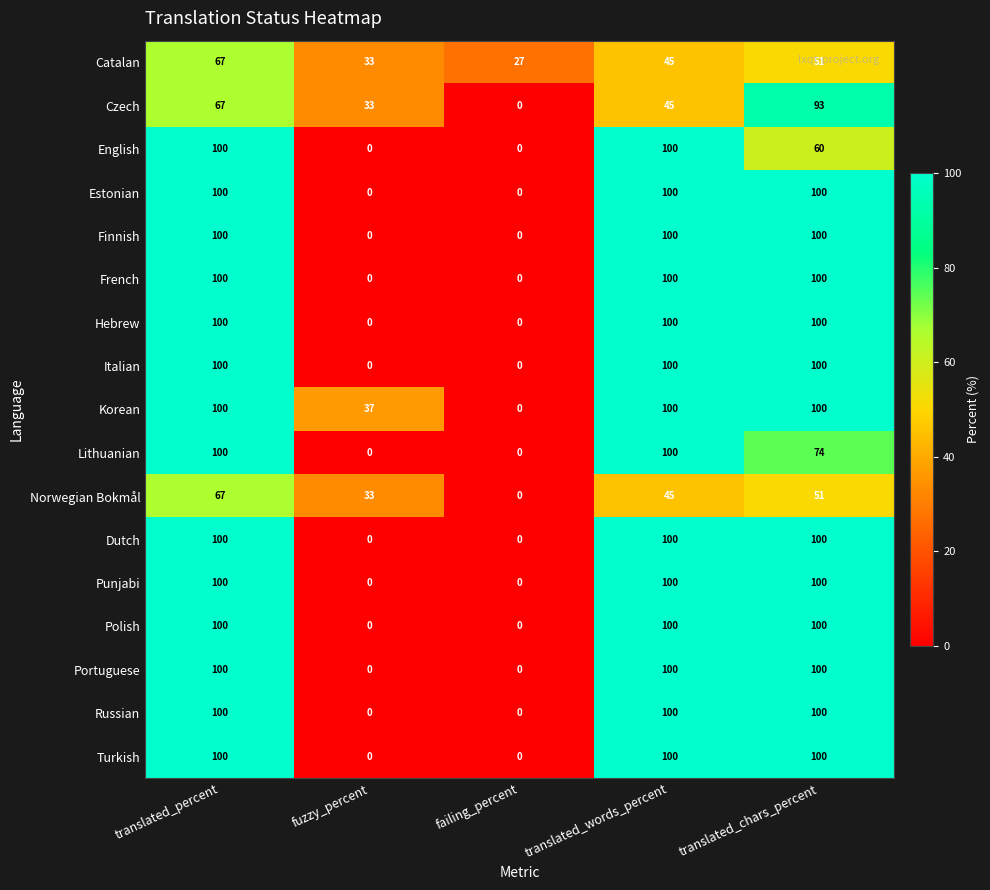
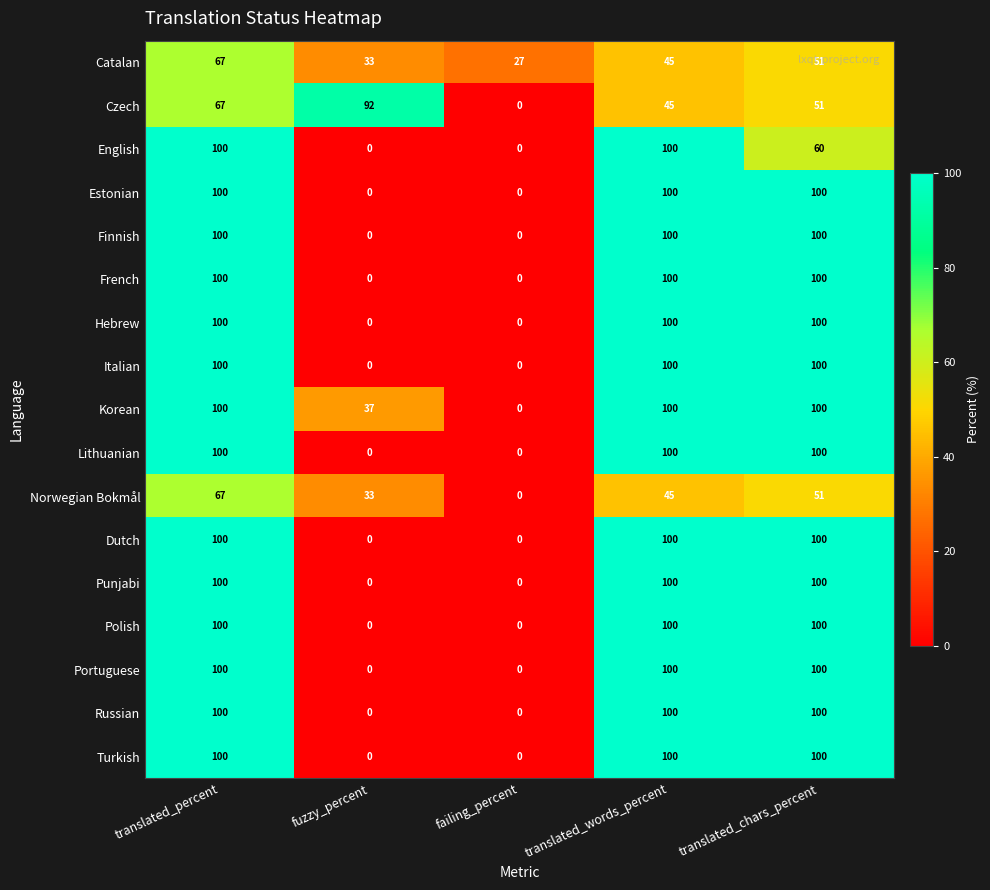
Czech, fuzzy_percent: 33 -> 92
Czech, translated_chars_percent: 93 -> 51
Lithuanian, translated_chars_percent: 74 -> 100
